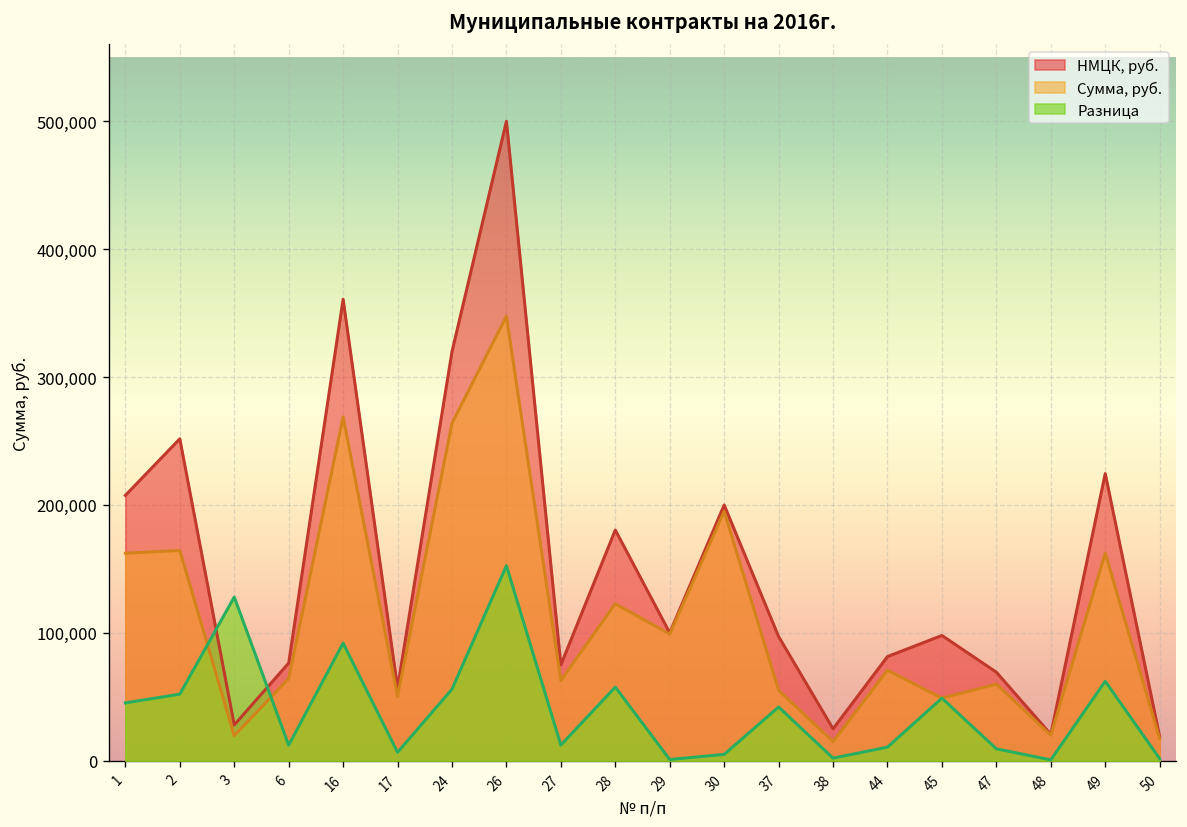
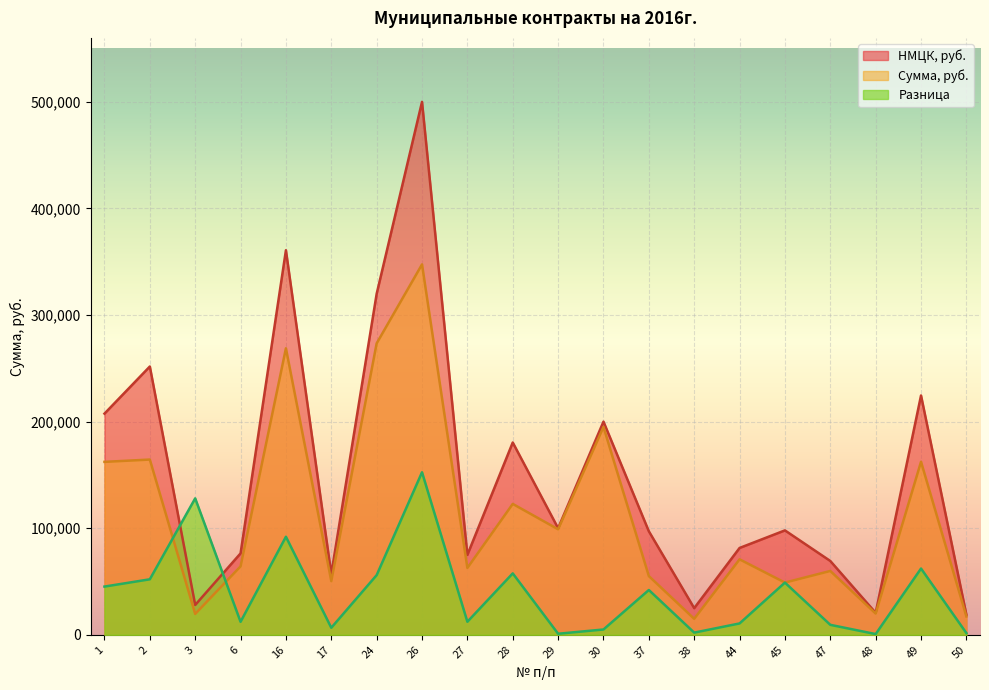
Сумма, руб., 24: 264,000 -> 273,000
